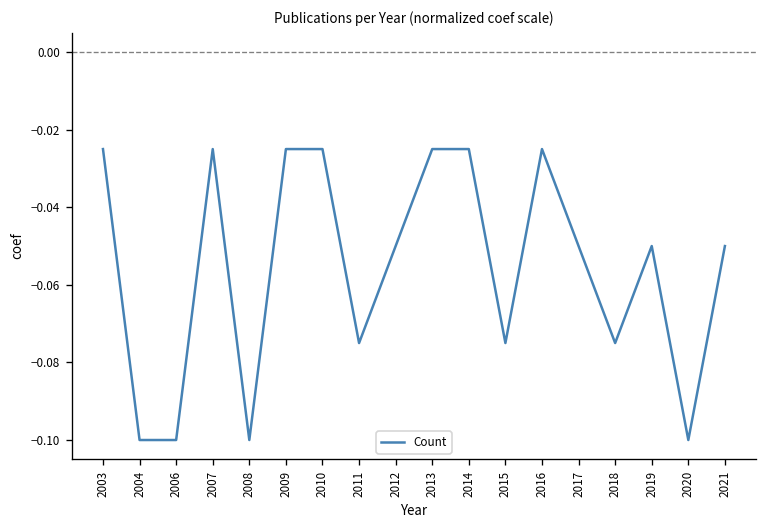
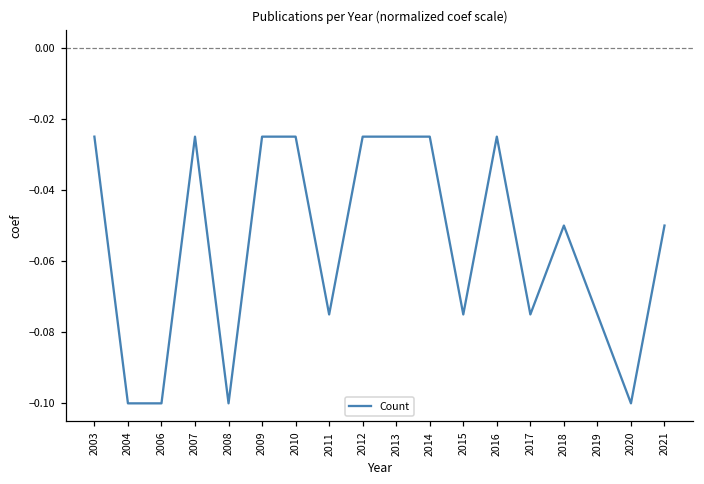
2012: -0.050 -> -0.025
2017: -0.050 -> -0.075
2018: -0.075 -> -0.050
2019: -0.050 -> -0.075
